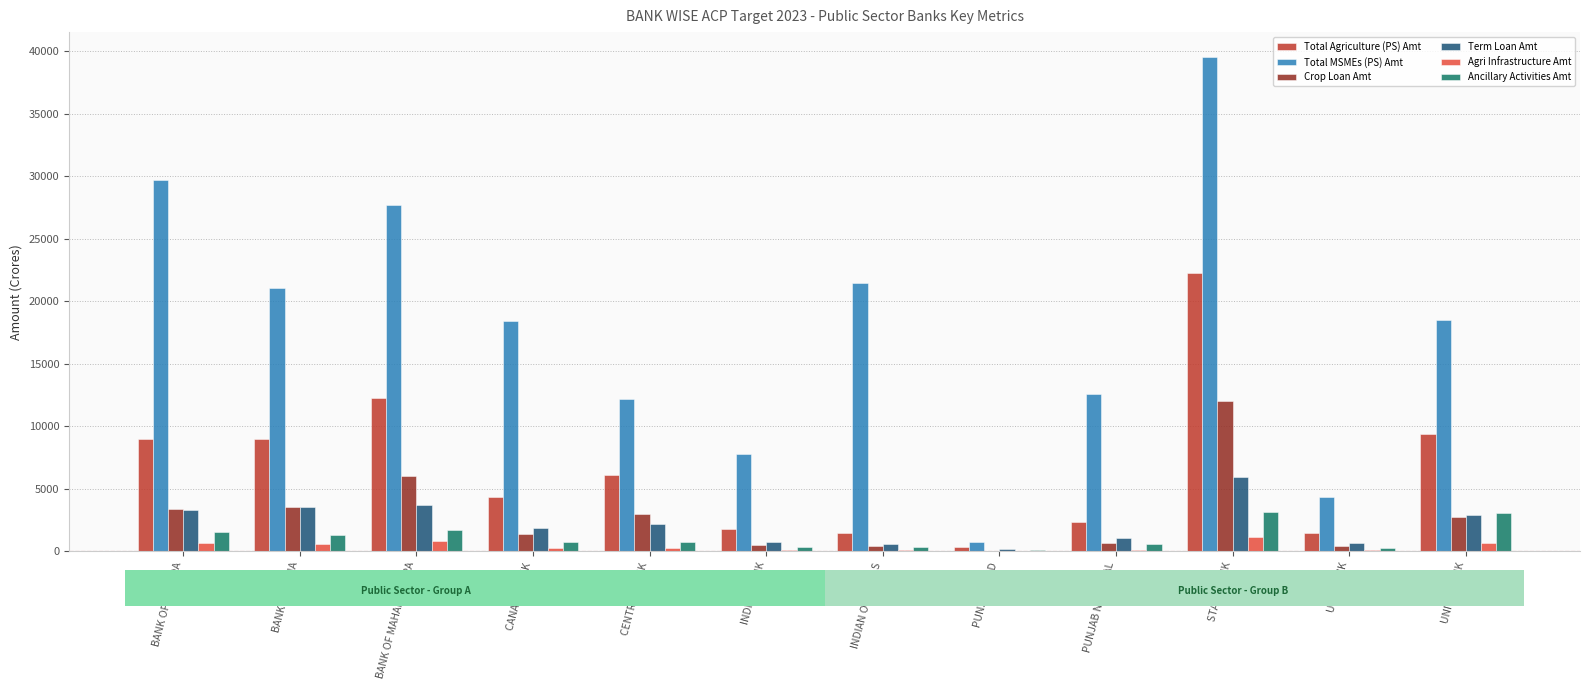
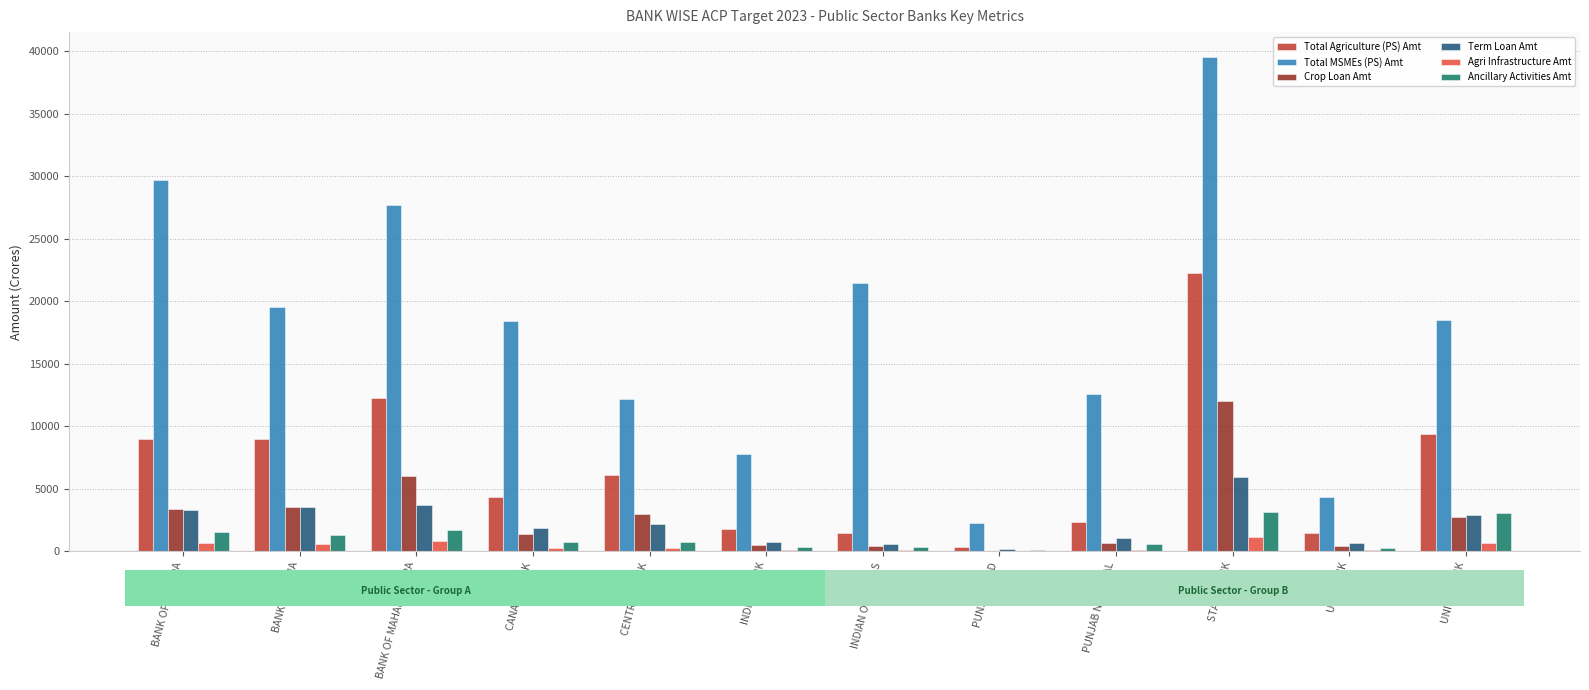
Total MSMEs (PS) Amt, BANK OF INDIA: 21100 -> 19600
Total MSMEs (PS) Amt, PUNJAB SIND: 700 -> 2300
